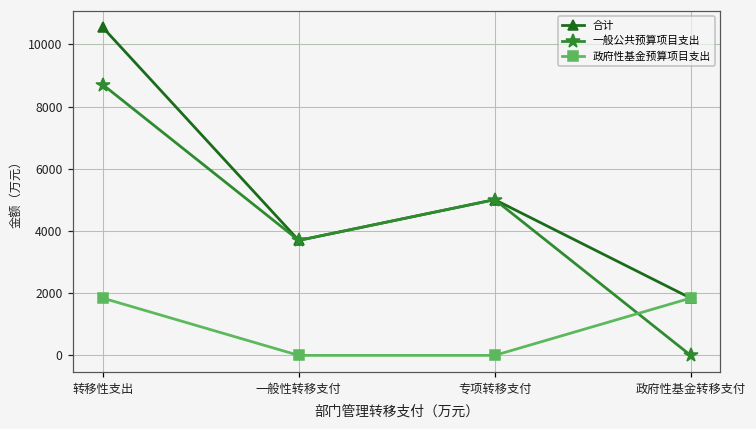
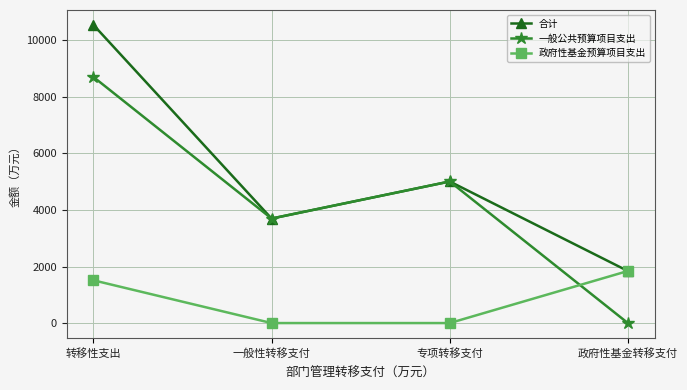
政府性基金预算项目支出, 转移性支出: 1800 -> 1500
